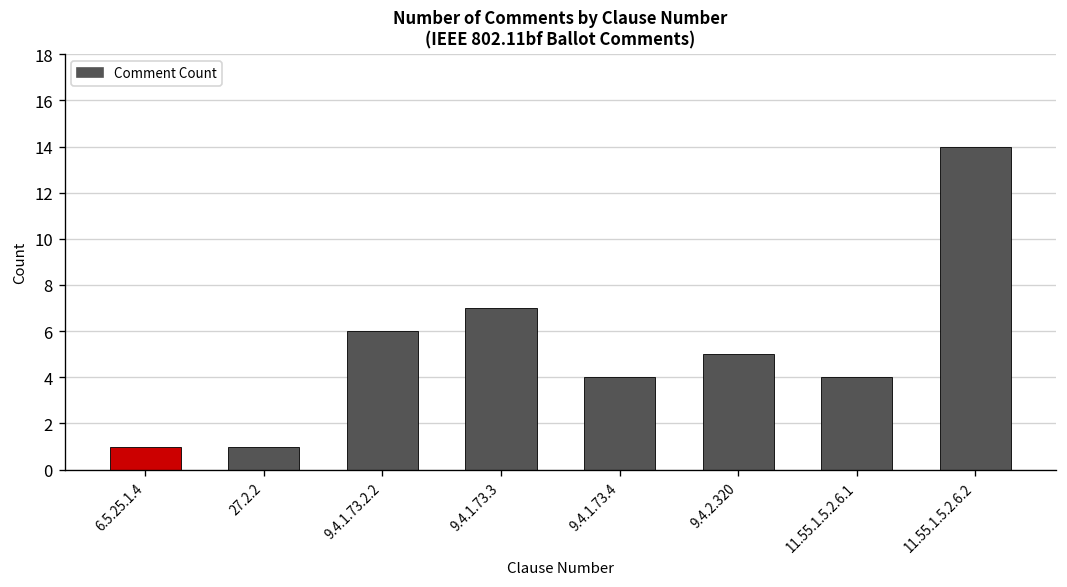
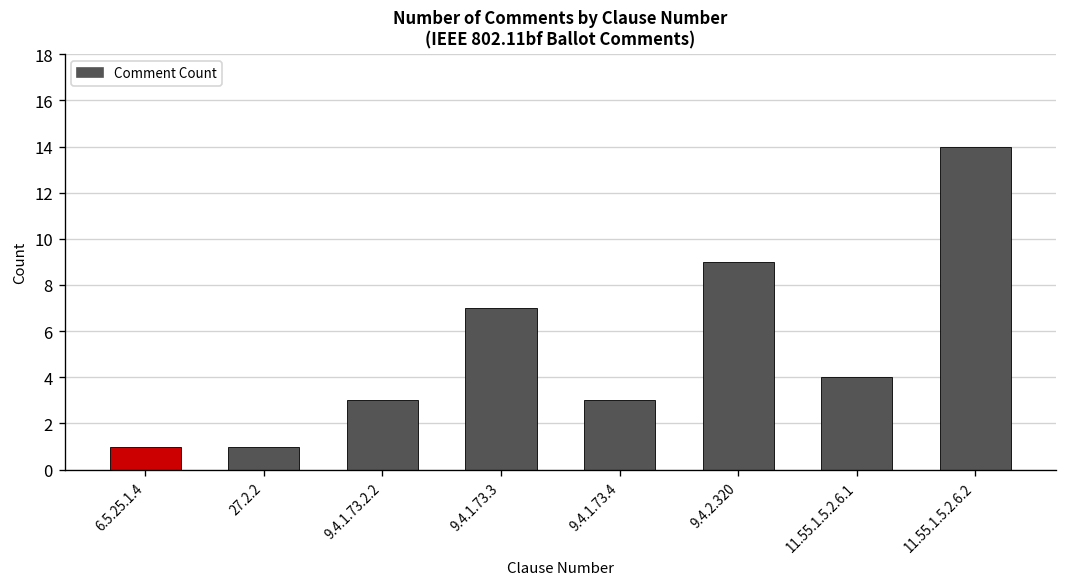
9.4.1.73.2.2: 6 -> 3
9.4.1.73.4: 4 -> 3
9.4.2.320: 5 -> 9
